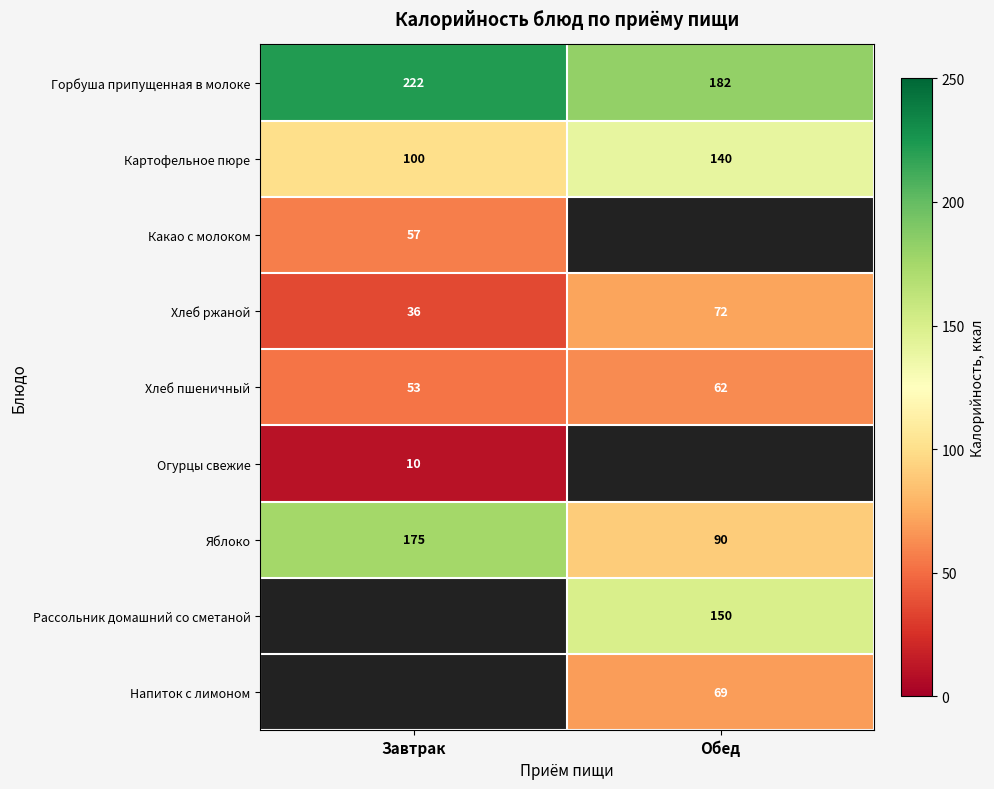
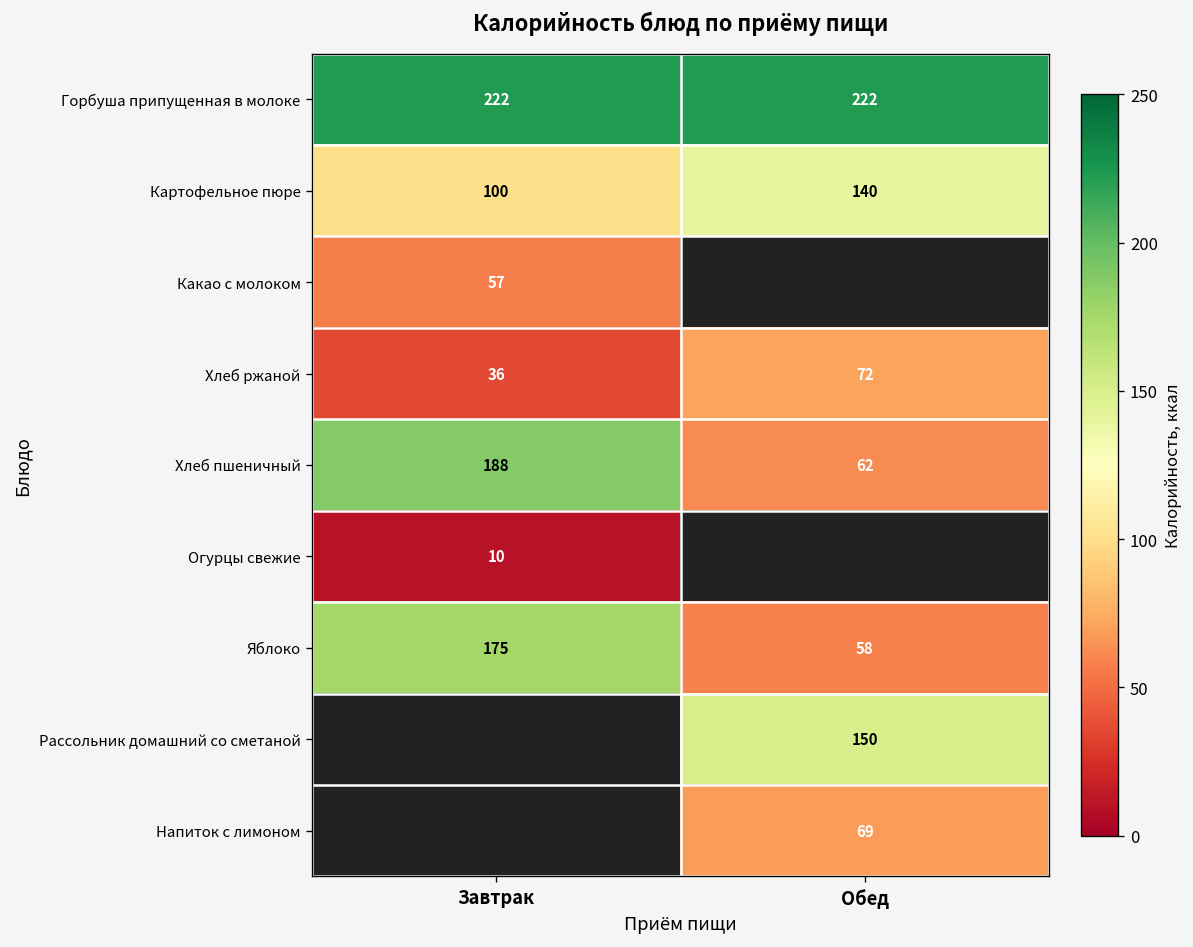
Горбуша припущенная в молоке, Обед: 182 -> 222
Хлеб пшеничный, Завтрак: 53 -> 188
Яблоко, Обед: 90 -> 58
